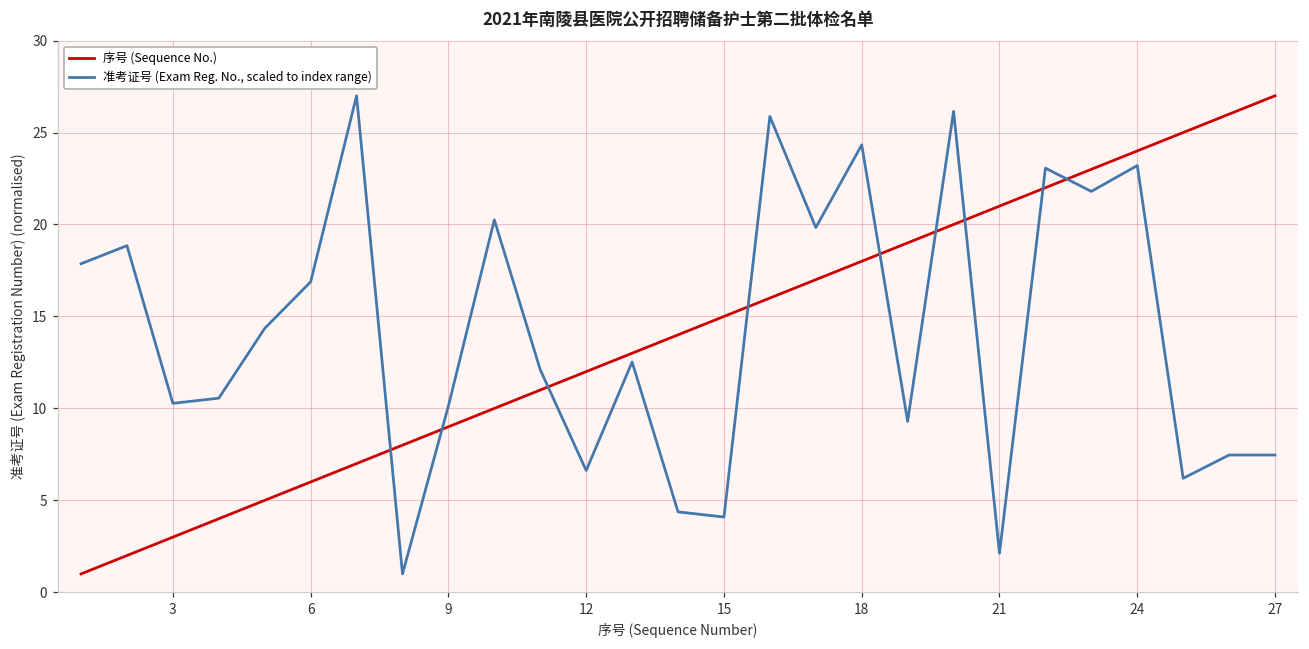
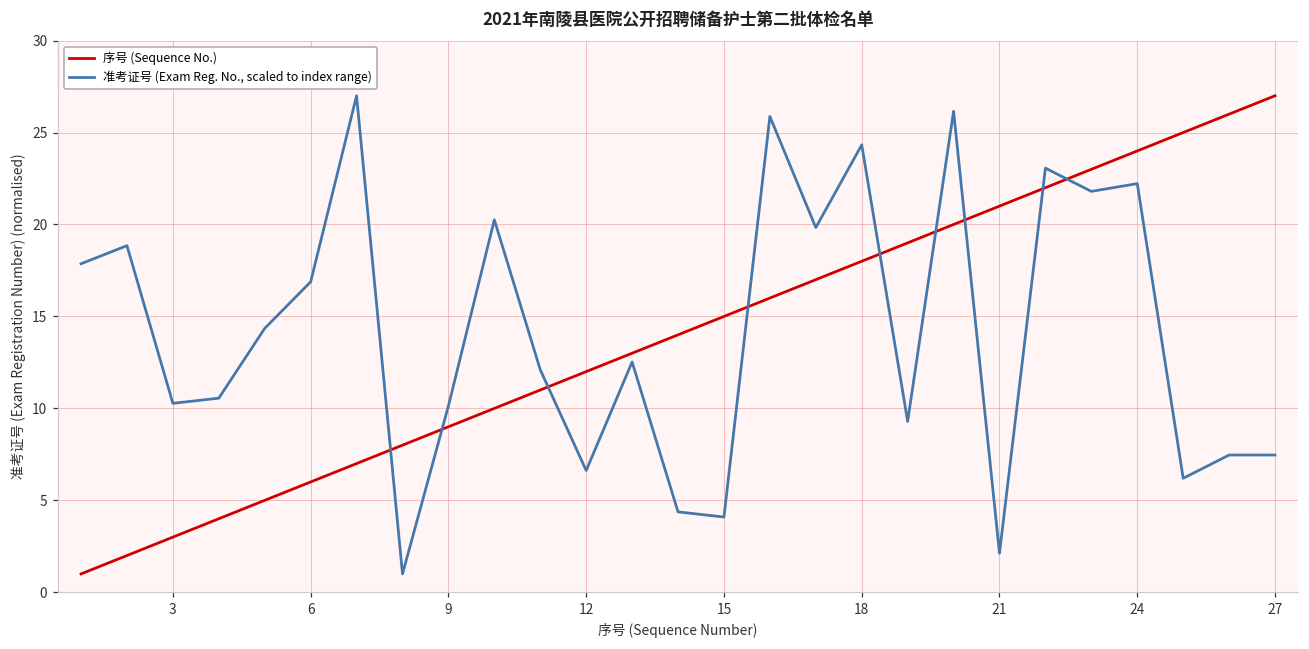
准考证号 (Exam Reg. No., scaled to index range), 24: 23.2 -> 22.2
